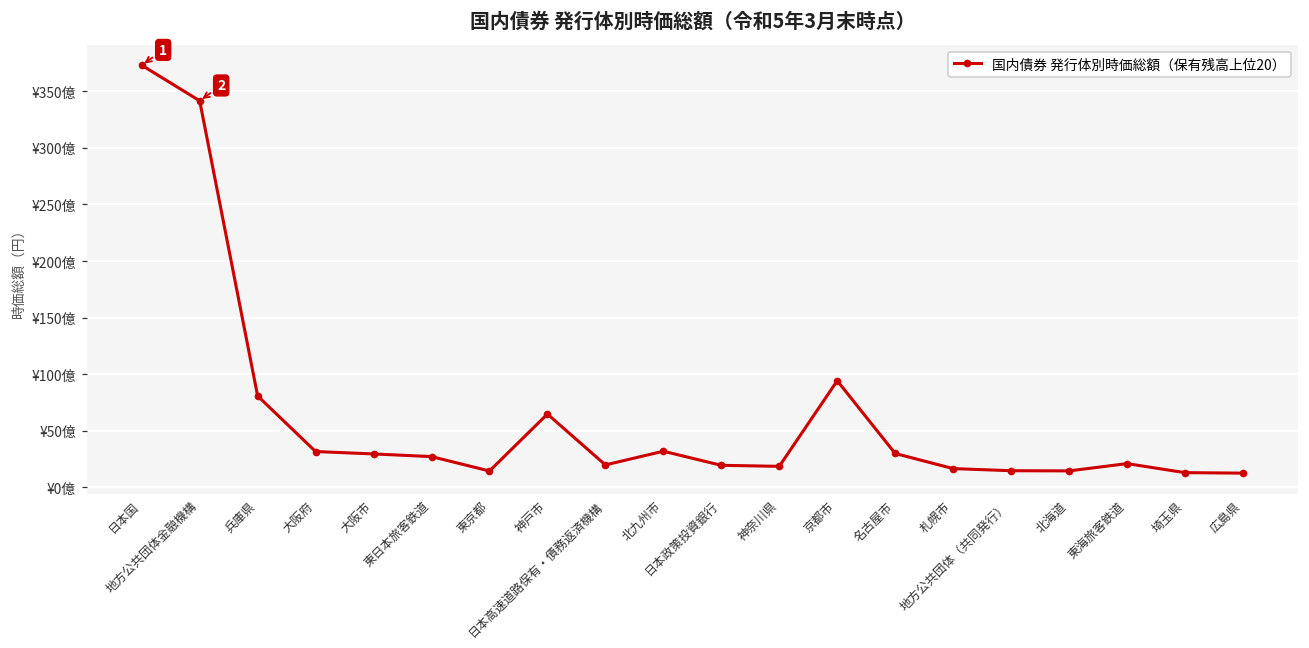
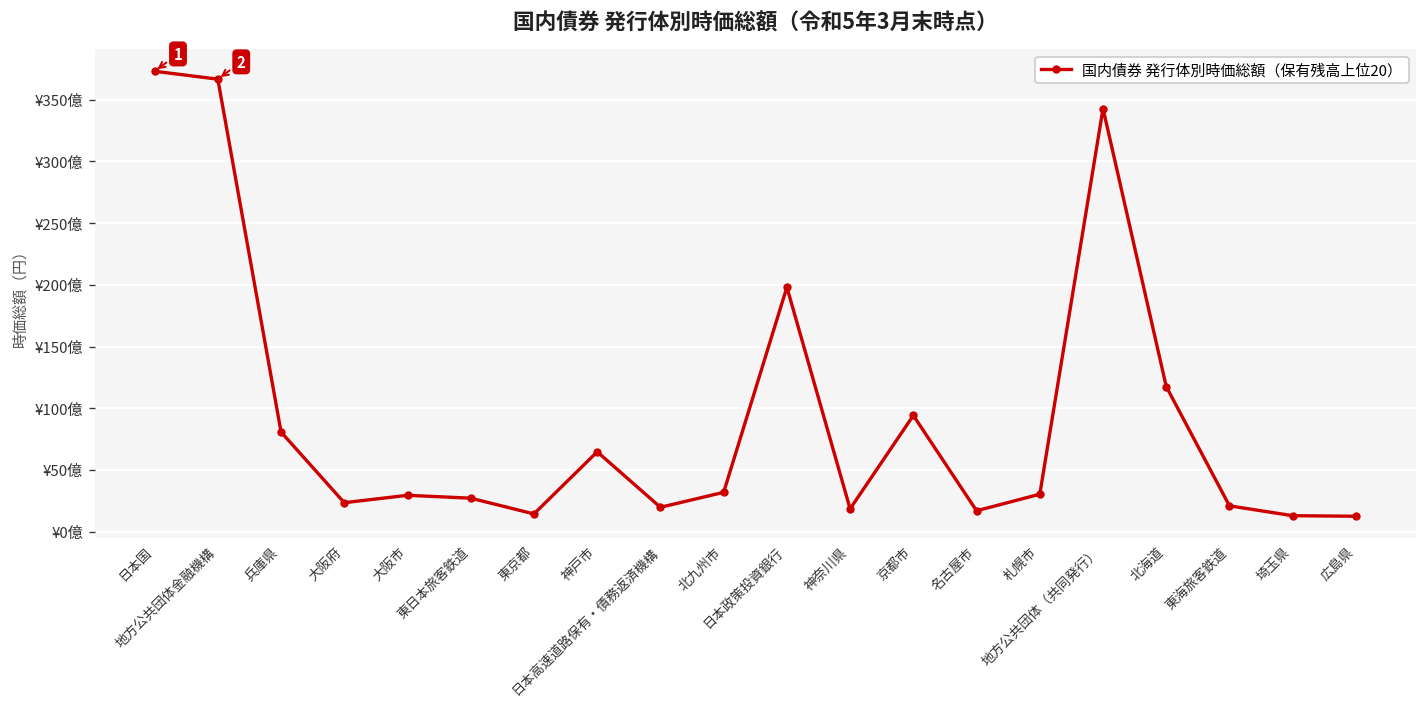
地方公共団体金融機構: ¥342億 -> ¥367億
大阪府: ¥32億 -> ¥23億
日本政策投資銀行: ¥19億 -> ¥198億
名古屋市: ¥30億 -> ¥17億
札幌市: ¥16億 -> ¥30億
地方公共団体（共同発行）: ¥15億 -> ¥343億
北海道: ¥14億 -> ¥118億
